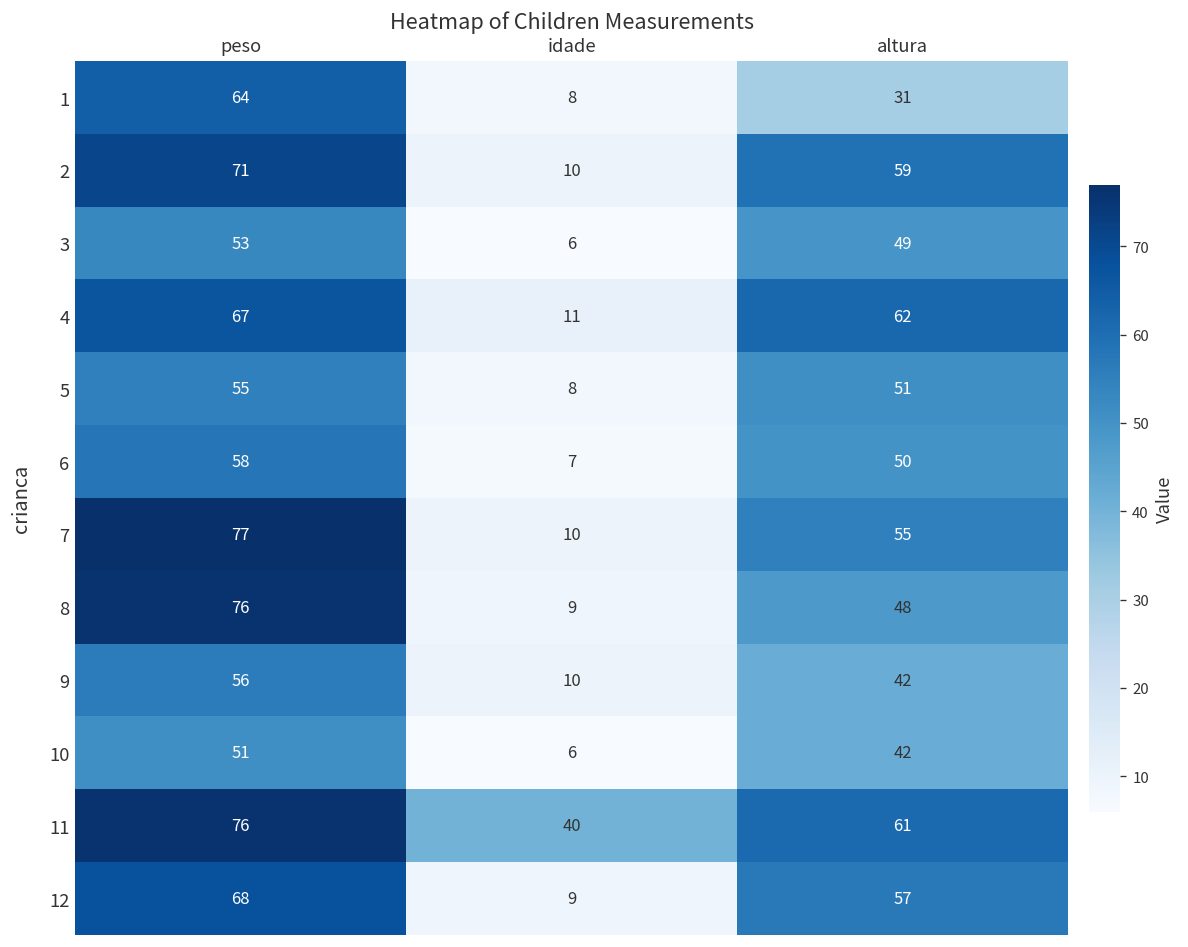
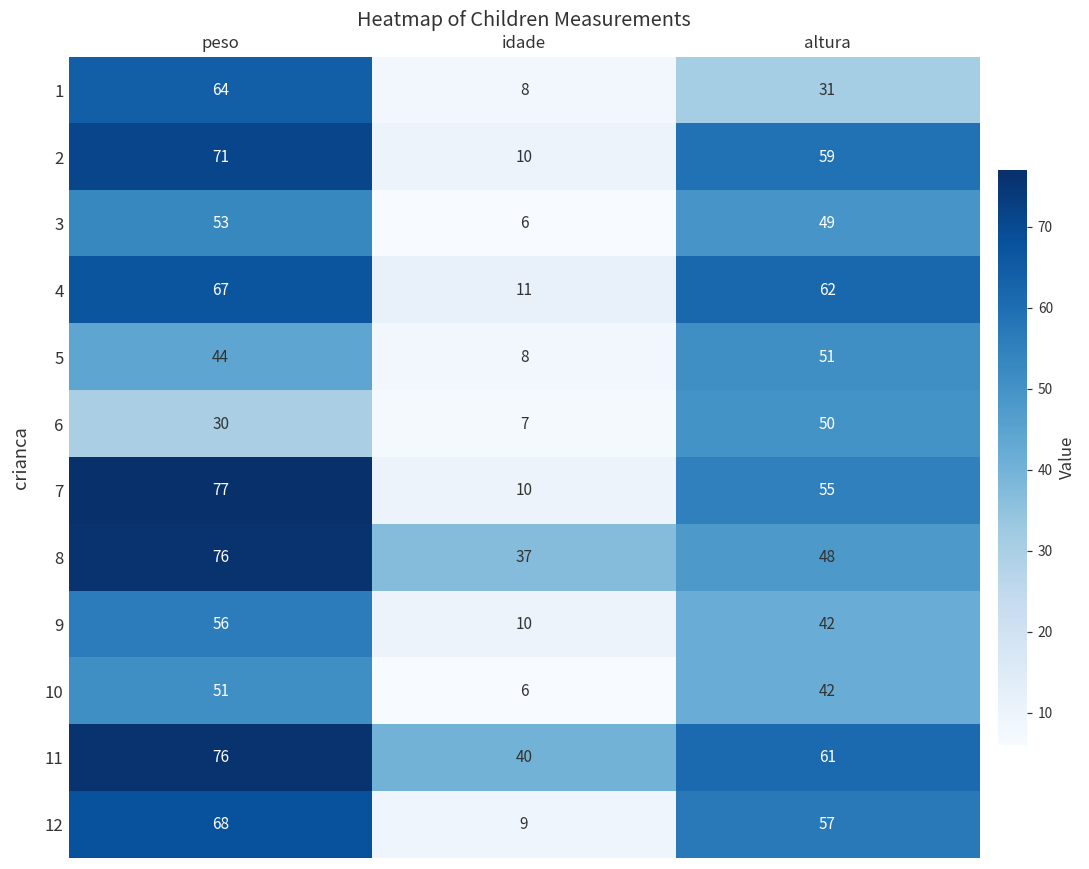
5, peso: 55 -> 44
6, peso: 58 -> 30
8, idade: 9 -> 37
